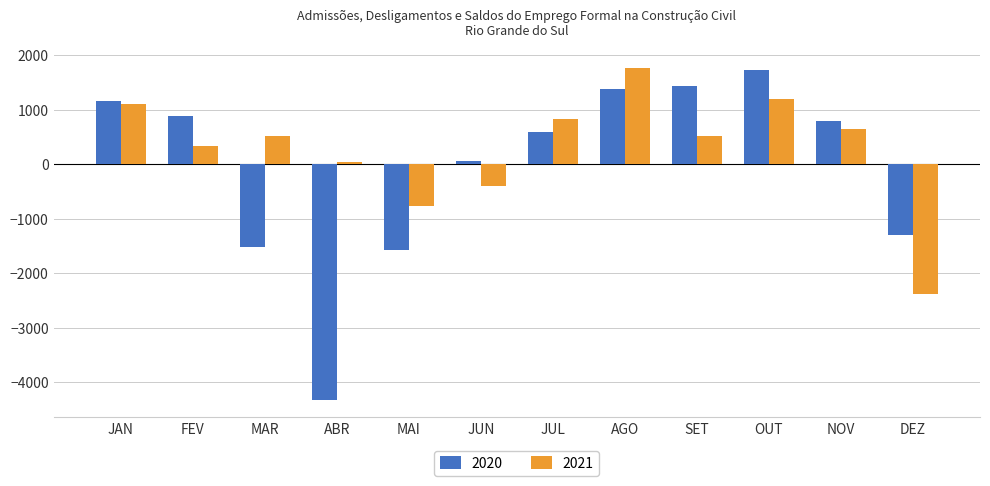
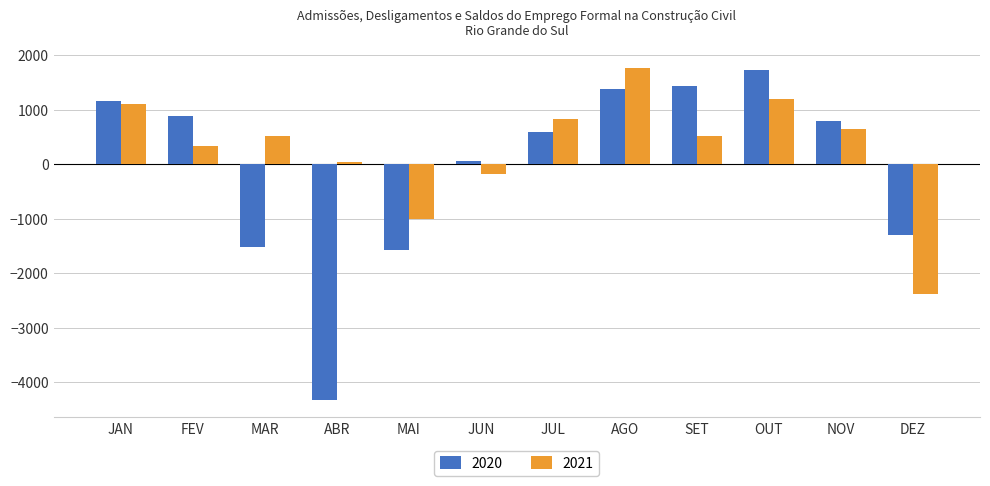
2021, MAI: -800 -> -1000
2021, JUN: -400 -> -200
